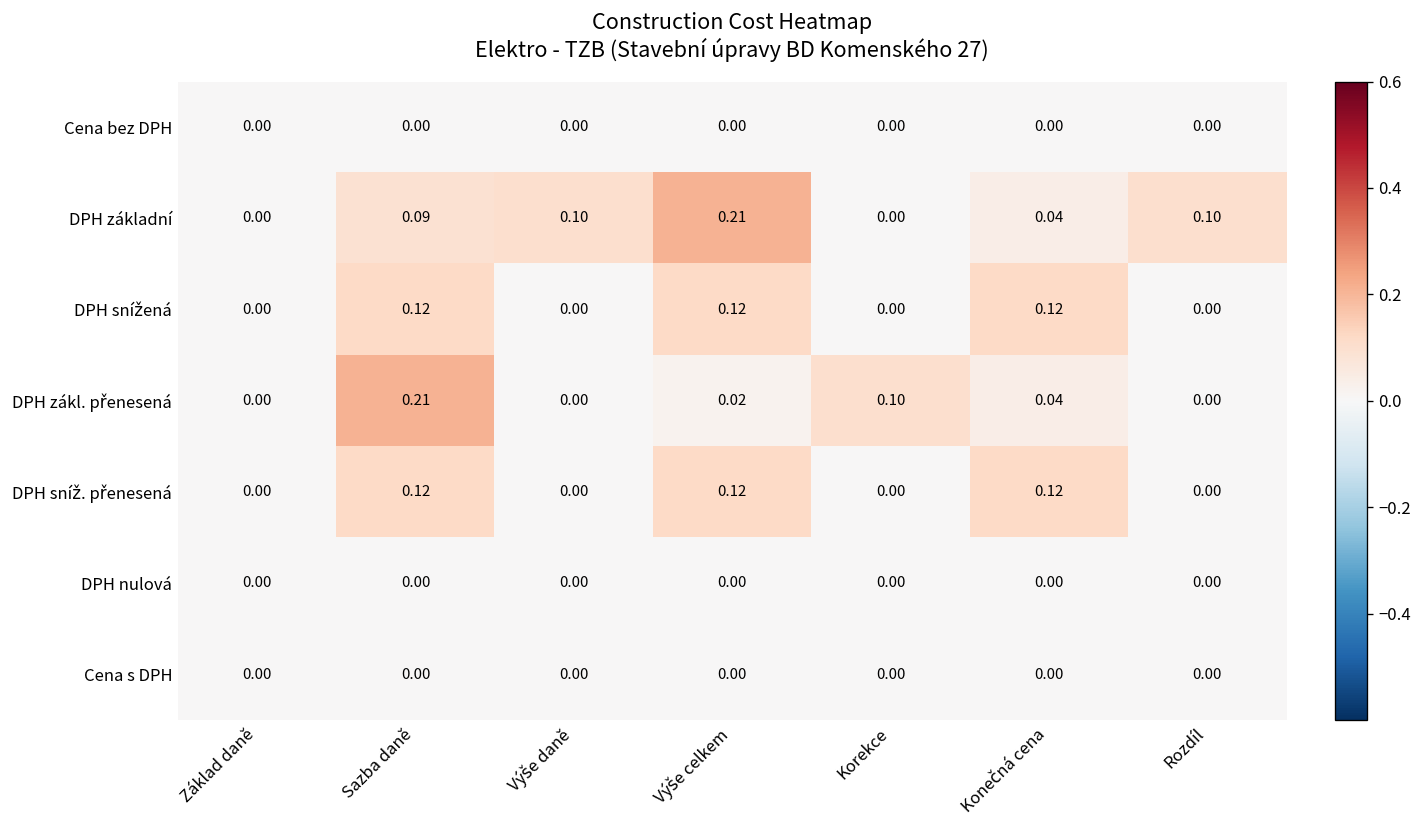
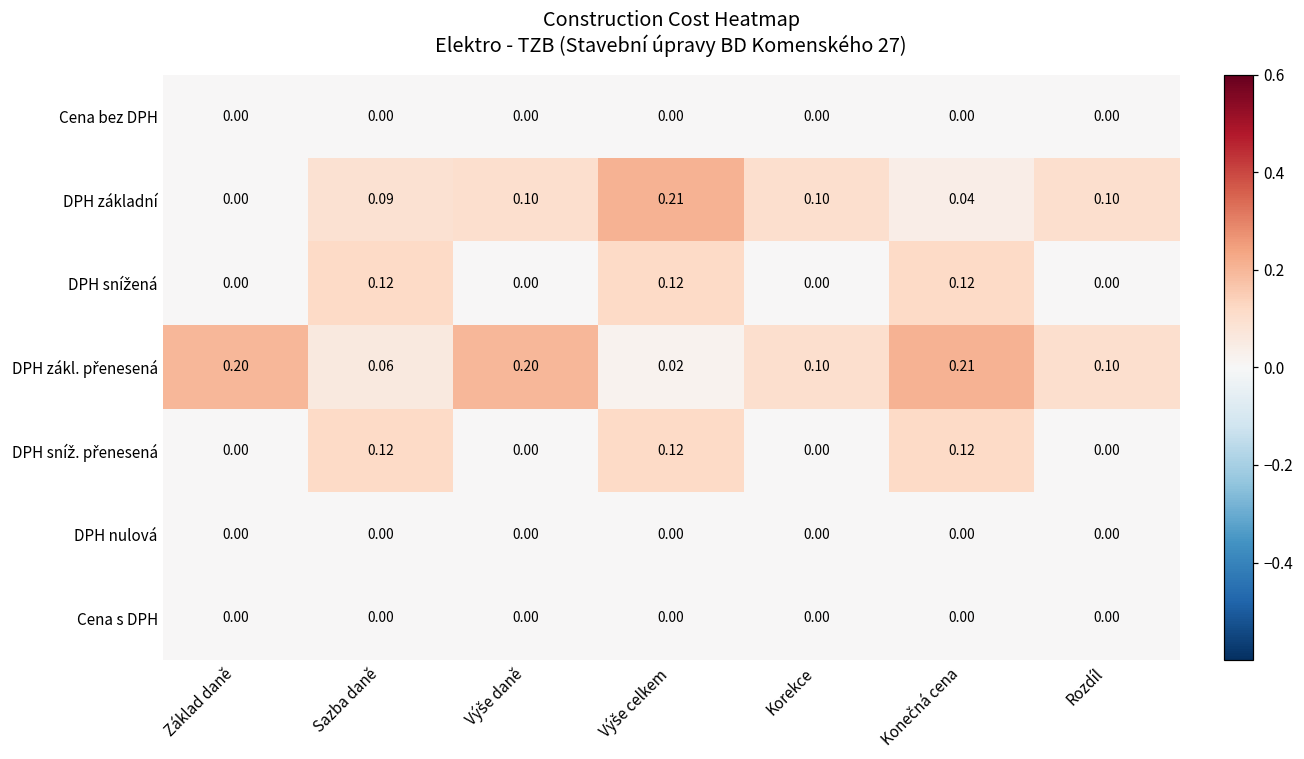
DPH základní, Korekce: 0.00 -> 0.10
DPH zákl. přenesená, Základ daně: 0.00 -> 0.20
DPH zákl. přenesená, Sazba daně: 0.21 -> 0.06
DPH zákl. přenesená, Výše daně: 0.00 -> 0.20
DPH zákl. přenesená, Konečná cena: 0.04 -> 0.21
DPH zákl. přenesená, Rozdíl: 0.00 -> 0.10
